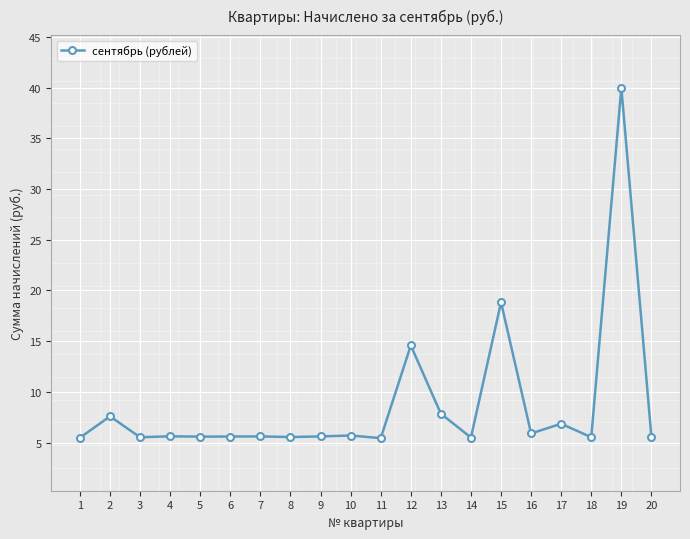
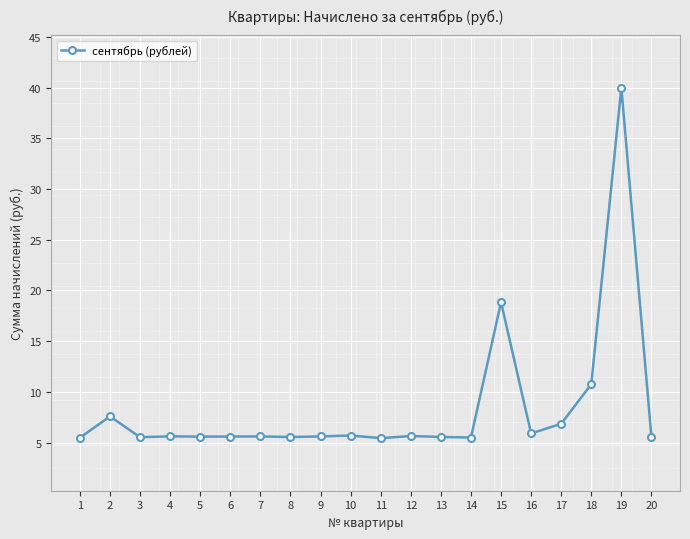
12: 14.6 -> 5.7
13: 7.9 -> 5.6
18: 5.5 -> 10.8
